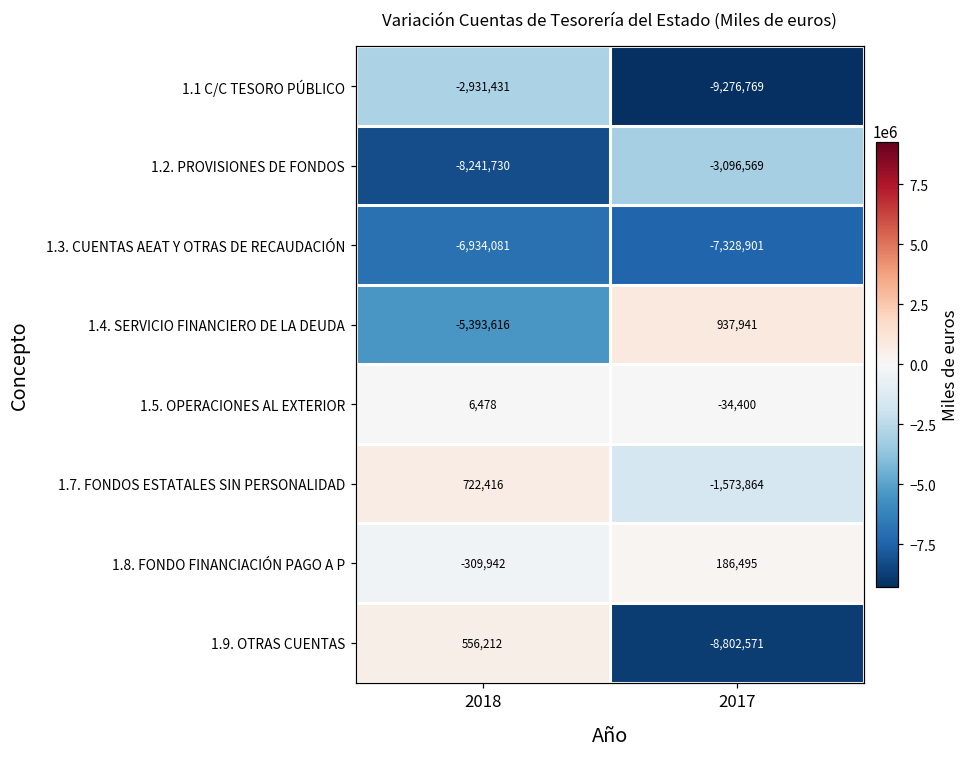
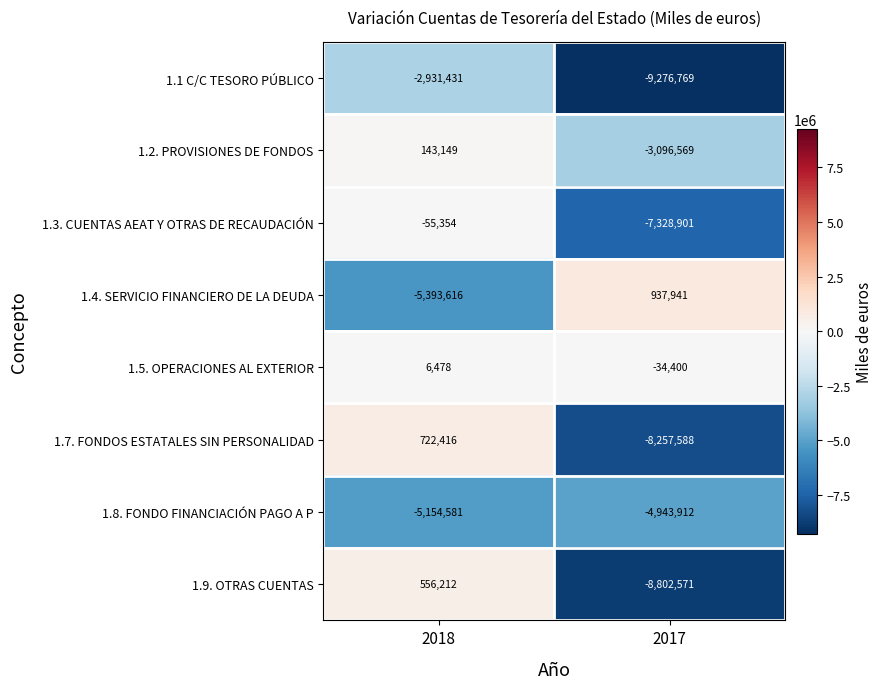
1.2. PROVISIONES DE FONDOS, 2018: -8,241,730 -> 143,149
1.3. CUENTAS AEAT Y OTRAS DE RECAUDACIÓN, 2018: -6,934,081 -> -55,354
1.7. FONDOS ESTATALES SIN PERSONALIDAD, 2017: -1,573,864 -> -8,257,588
1.8. FONDO FINANCIACIÓN PAGO A P, 2018: -309,942 -> -5,154,581
1.8. FONDO FINANCIACIÓN PAGO A P, 2017: 186,495 -> -4,943,912
